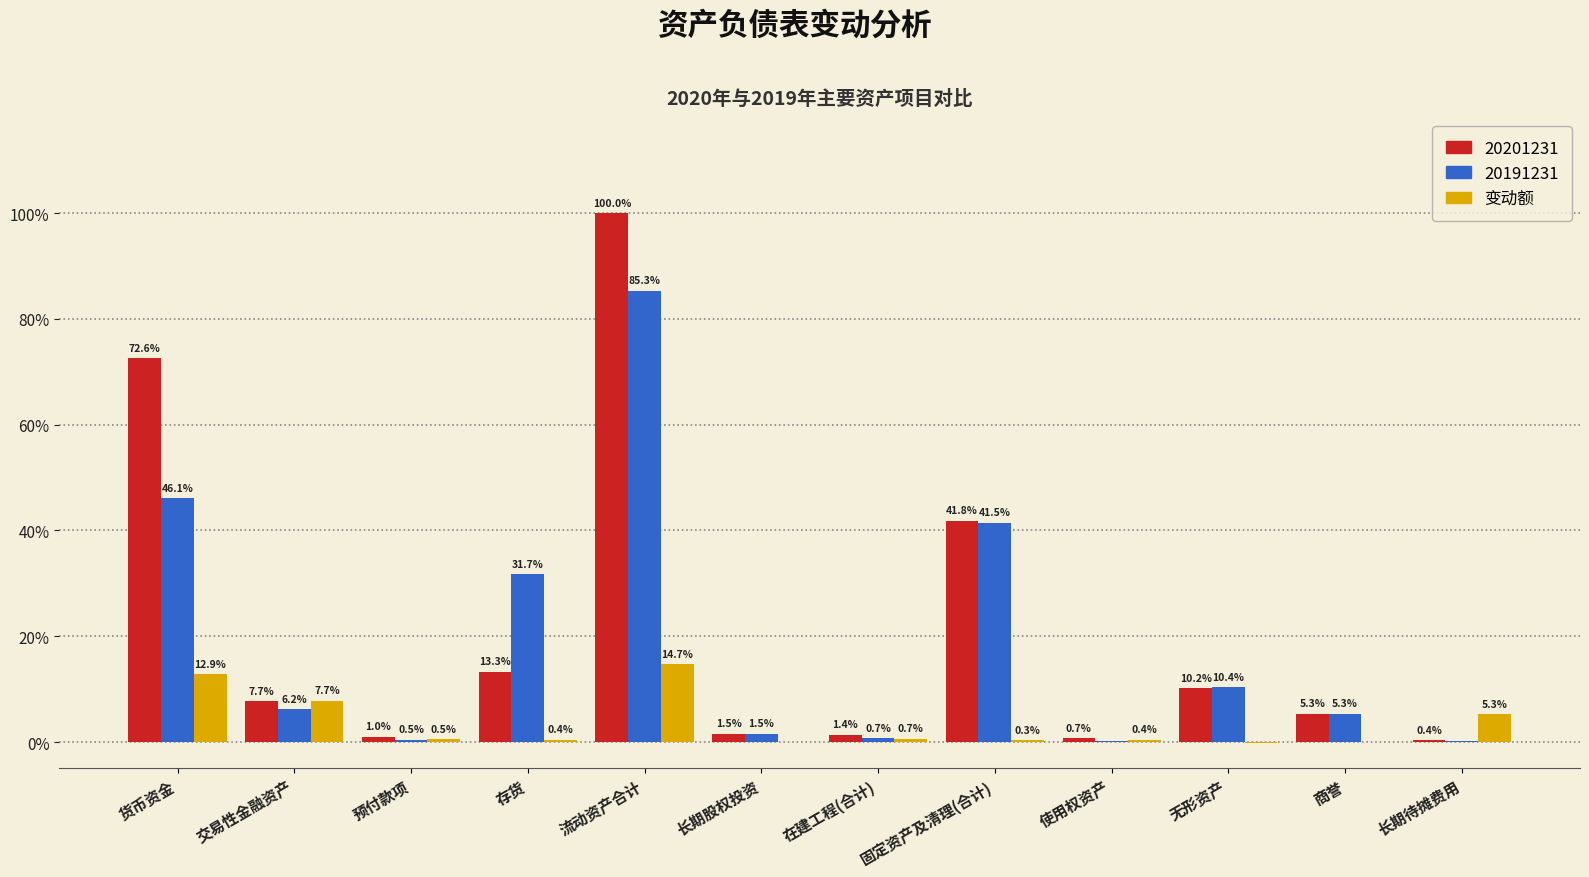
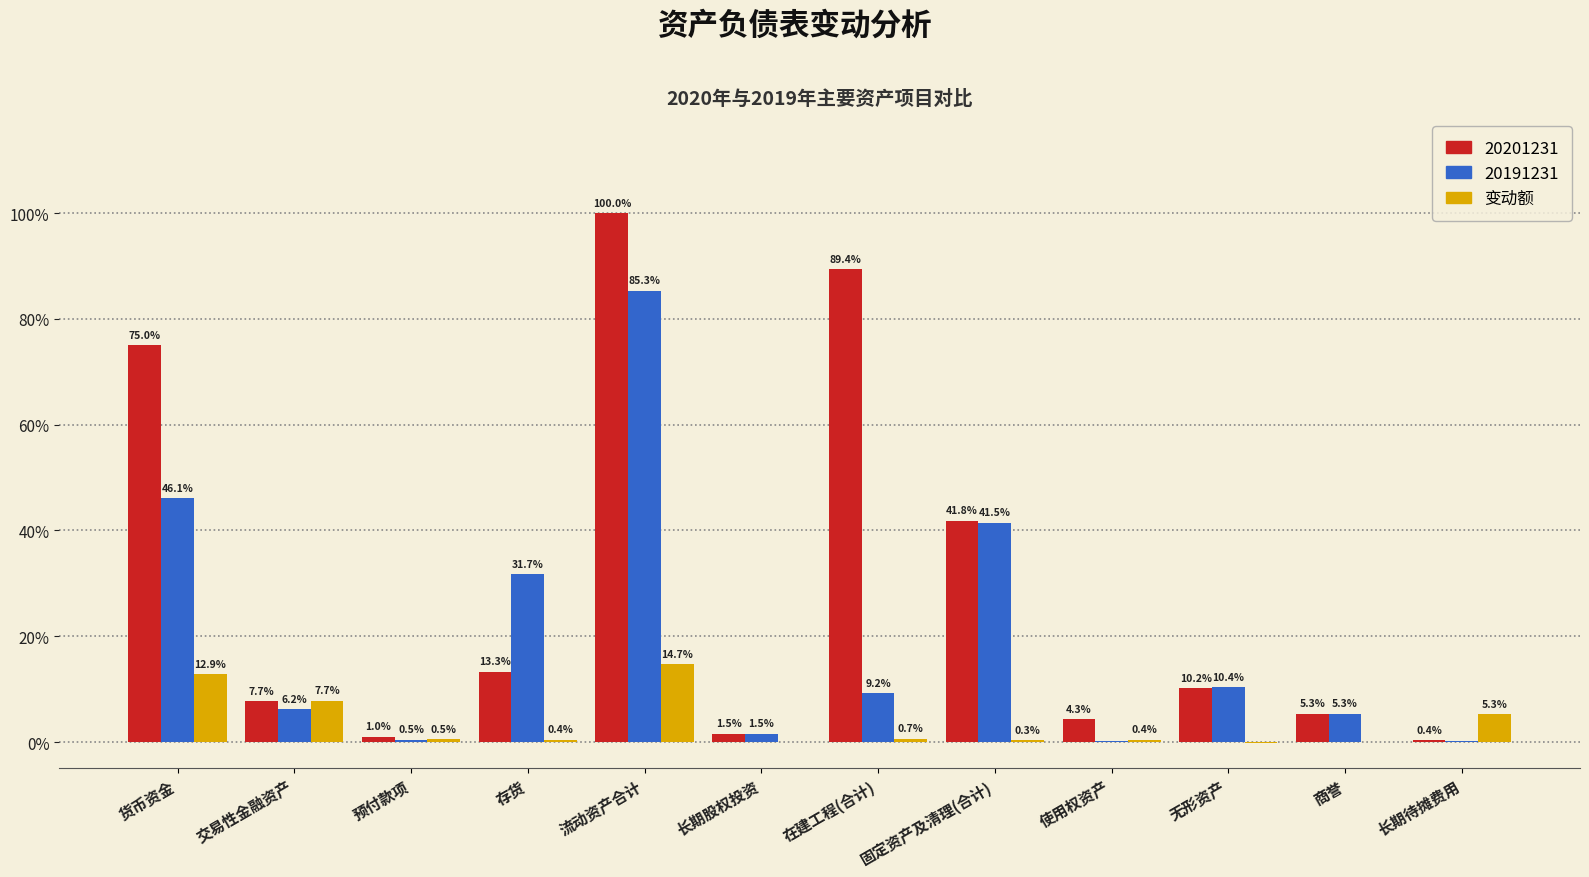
20201231, 货币资金: 72.6% -> 75.0%
20201231, 在建工程(合计): 1.4% -> 89.4%
20191231, 在建工程(合计): 0.7% -> 9.2%
20201231, 使用权资产: 0.7% -> 4.3%
